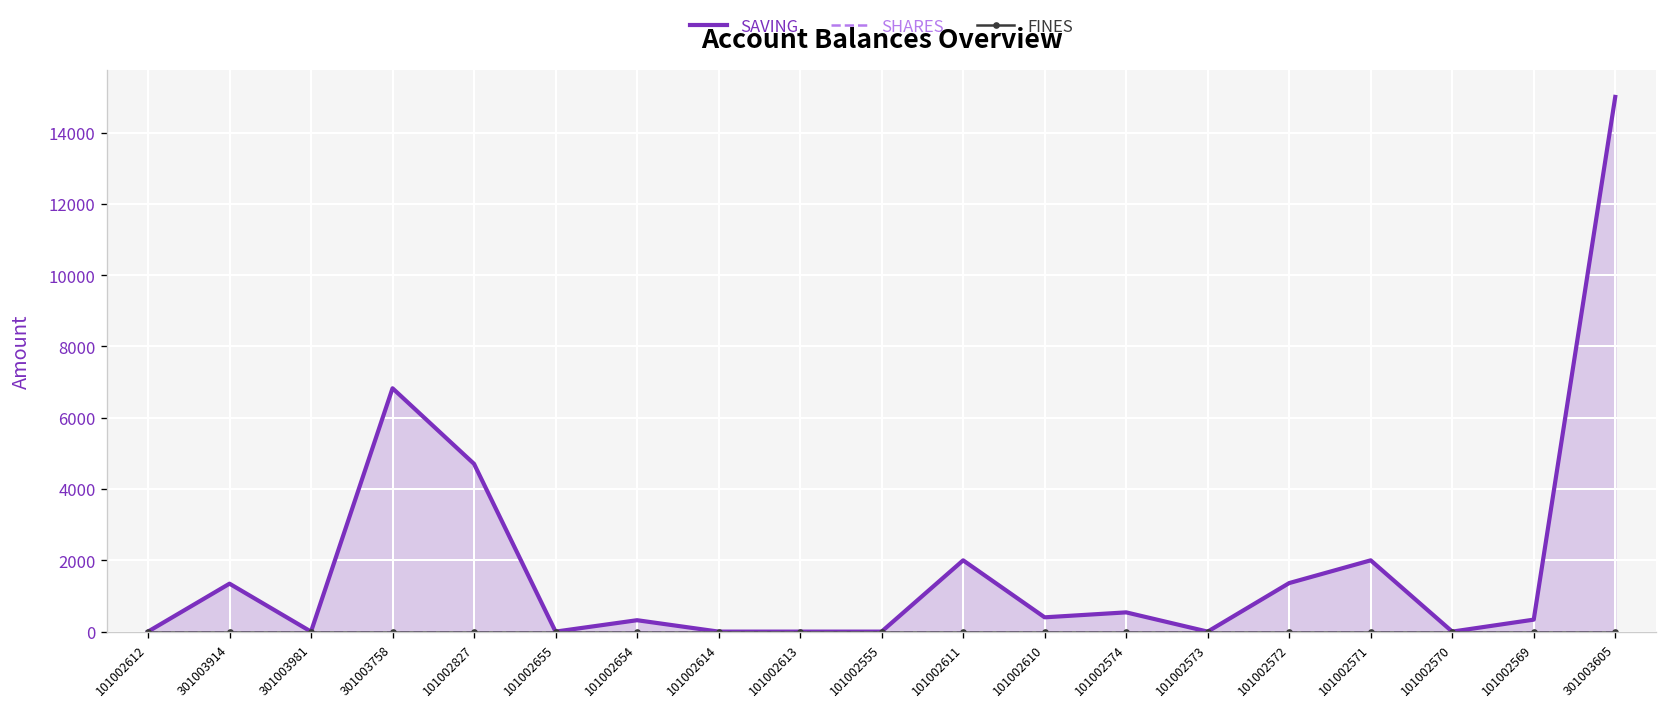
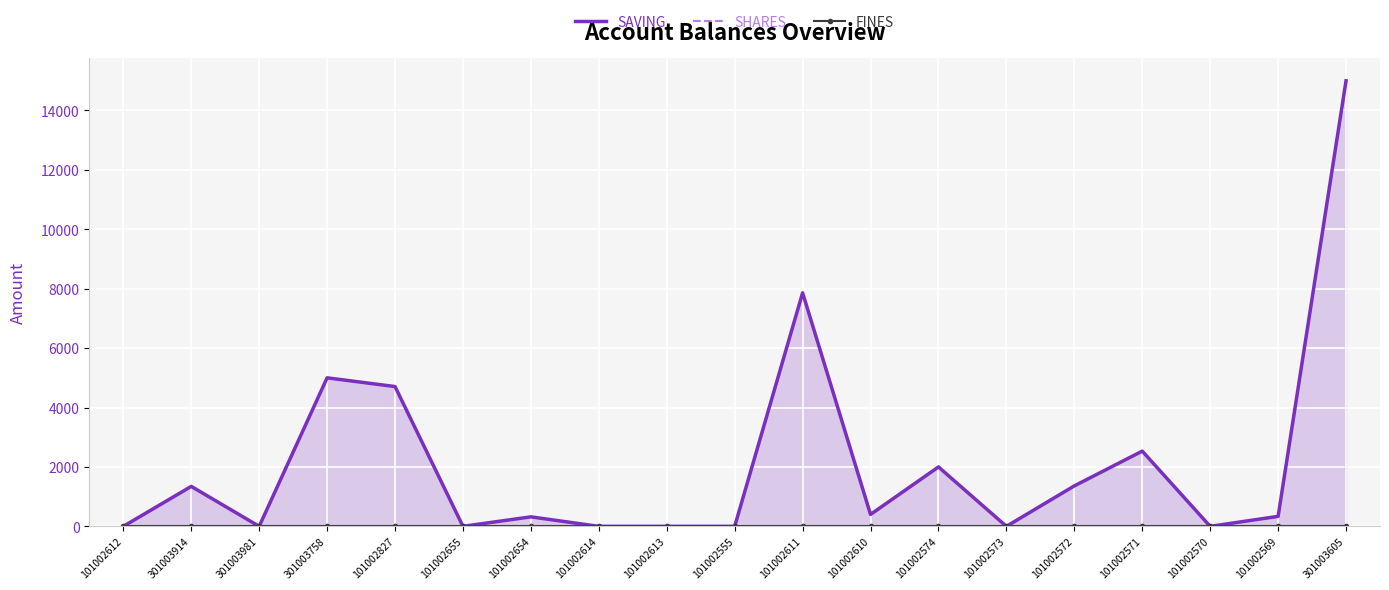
SAVING, 301003758: 6800 -> 5000
SAVING, 101002611: 2000 -> 7900
SAVING, 101002574: 500 -> 2000
SAVING, 101002571: 2000 -> 2500
